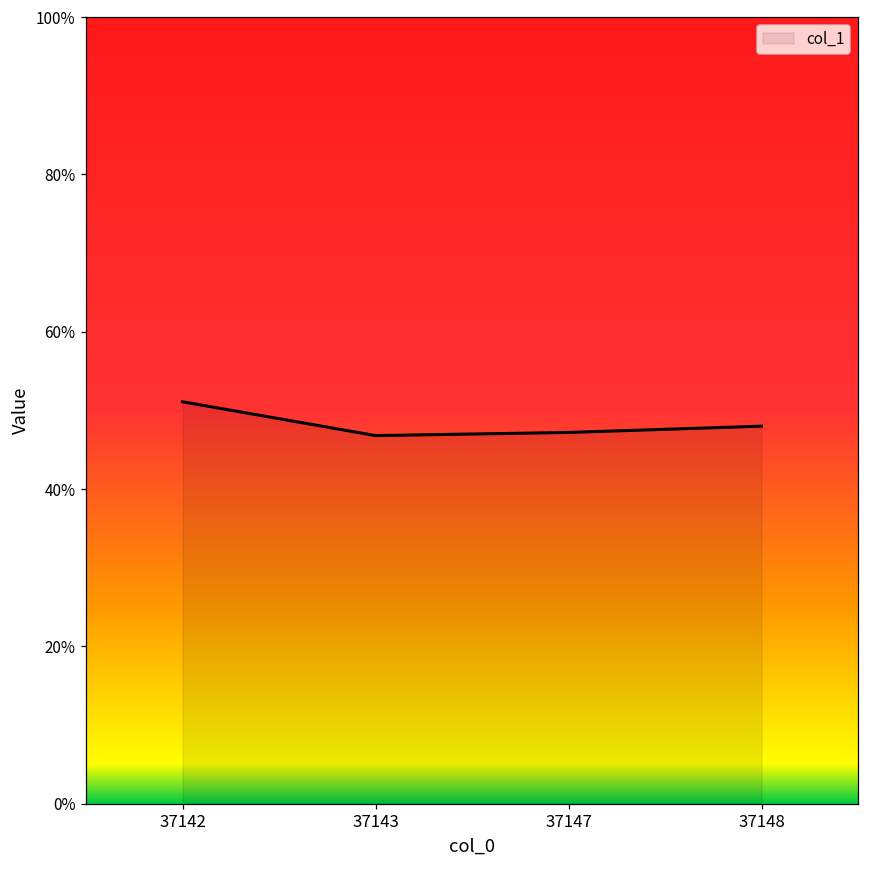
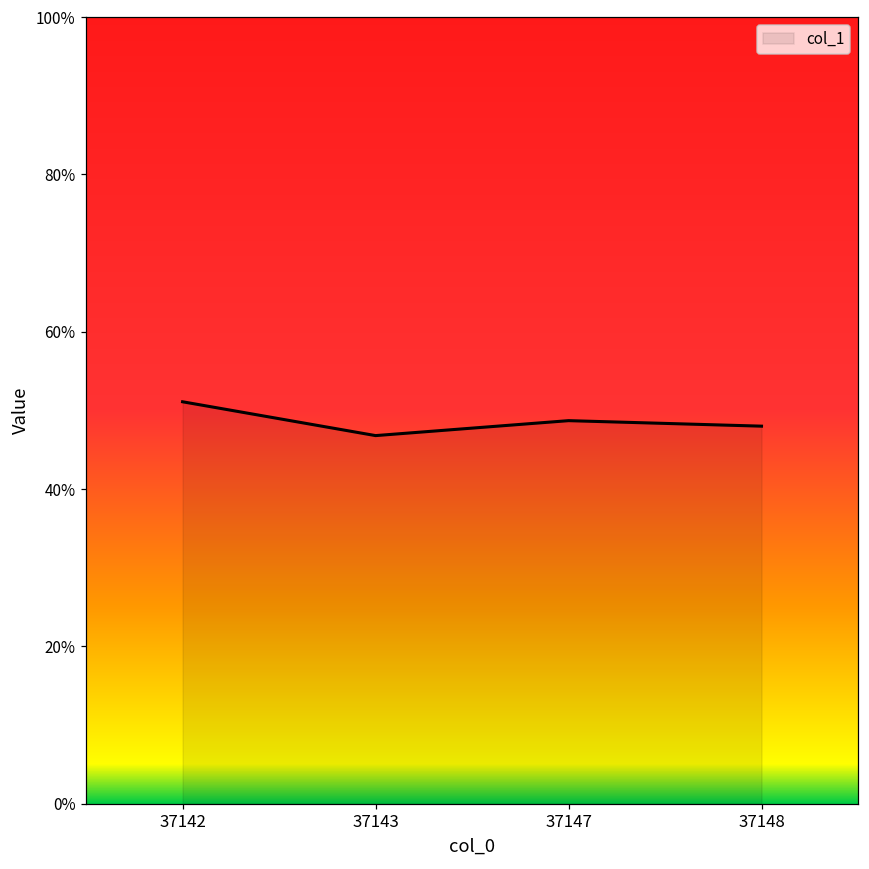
37147: 47% -> 49%
